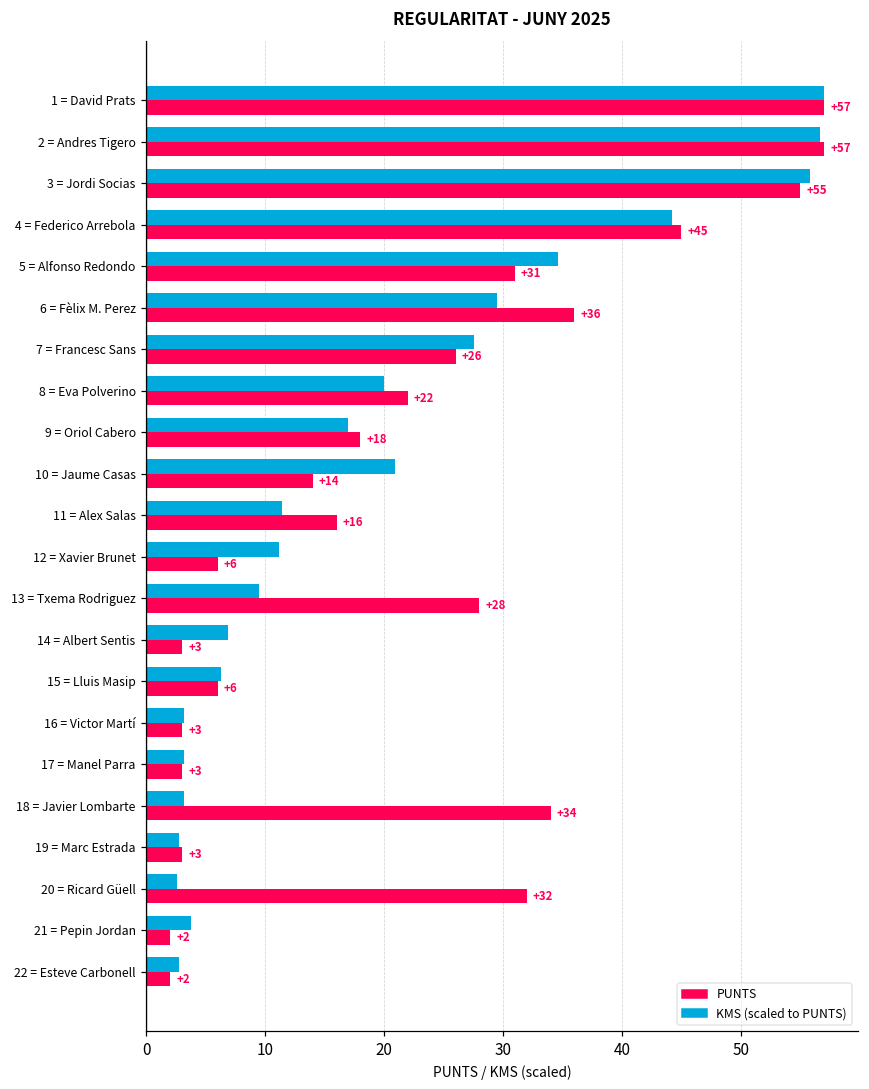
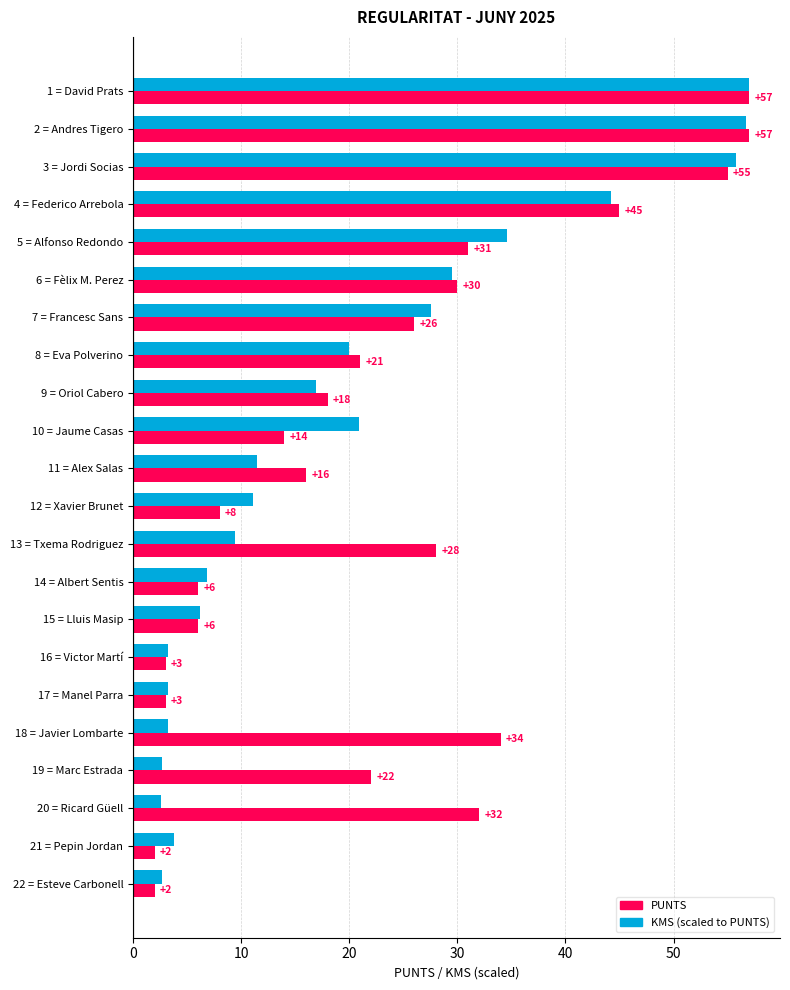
PUNTS, 6 = Fèlix M. Perez: +36 -> +30
PUNTS, 8 = Eva Polverino: +22 -> +21
PUNTS, 12 = Xavier Brunet: +6 -> +8
PUNTS, 14 = Albert Sentis: +3 -> +6
PUNTS, 19 = Marc Estrada: +3 -> +22
